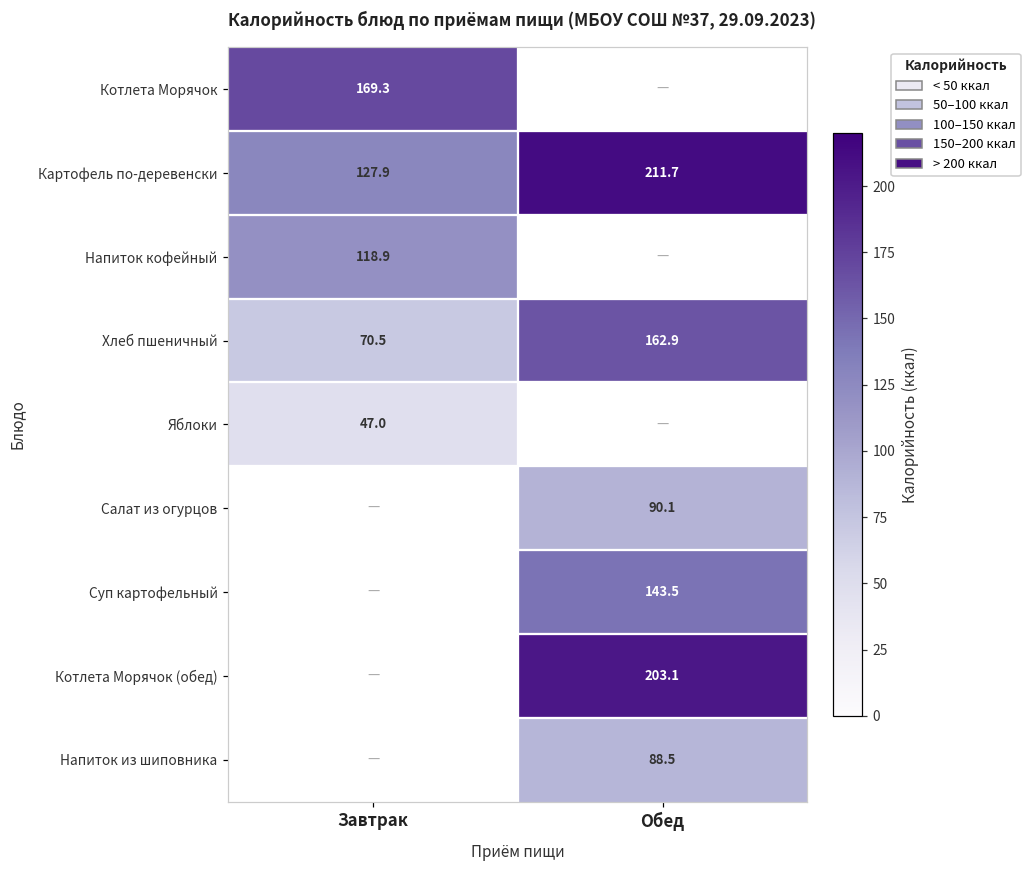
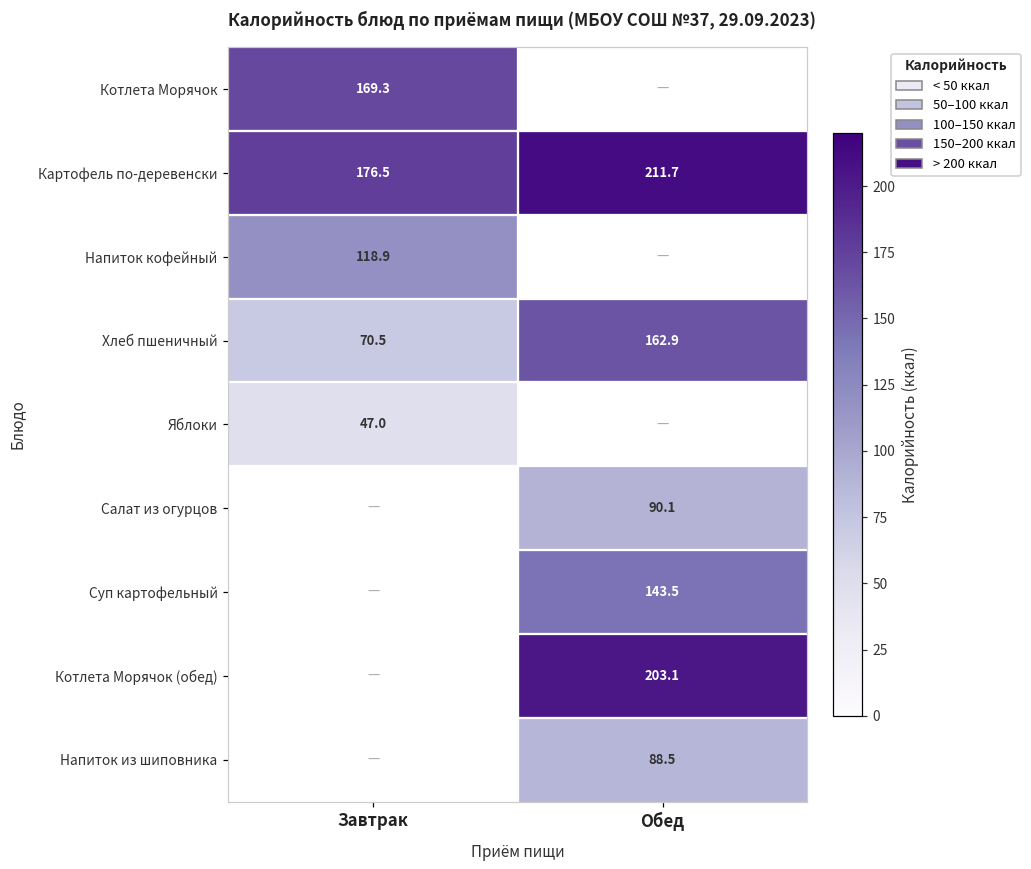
Картофель по-деревенски, Завтрак: 127.9 -> 176.5
